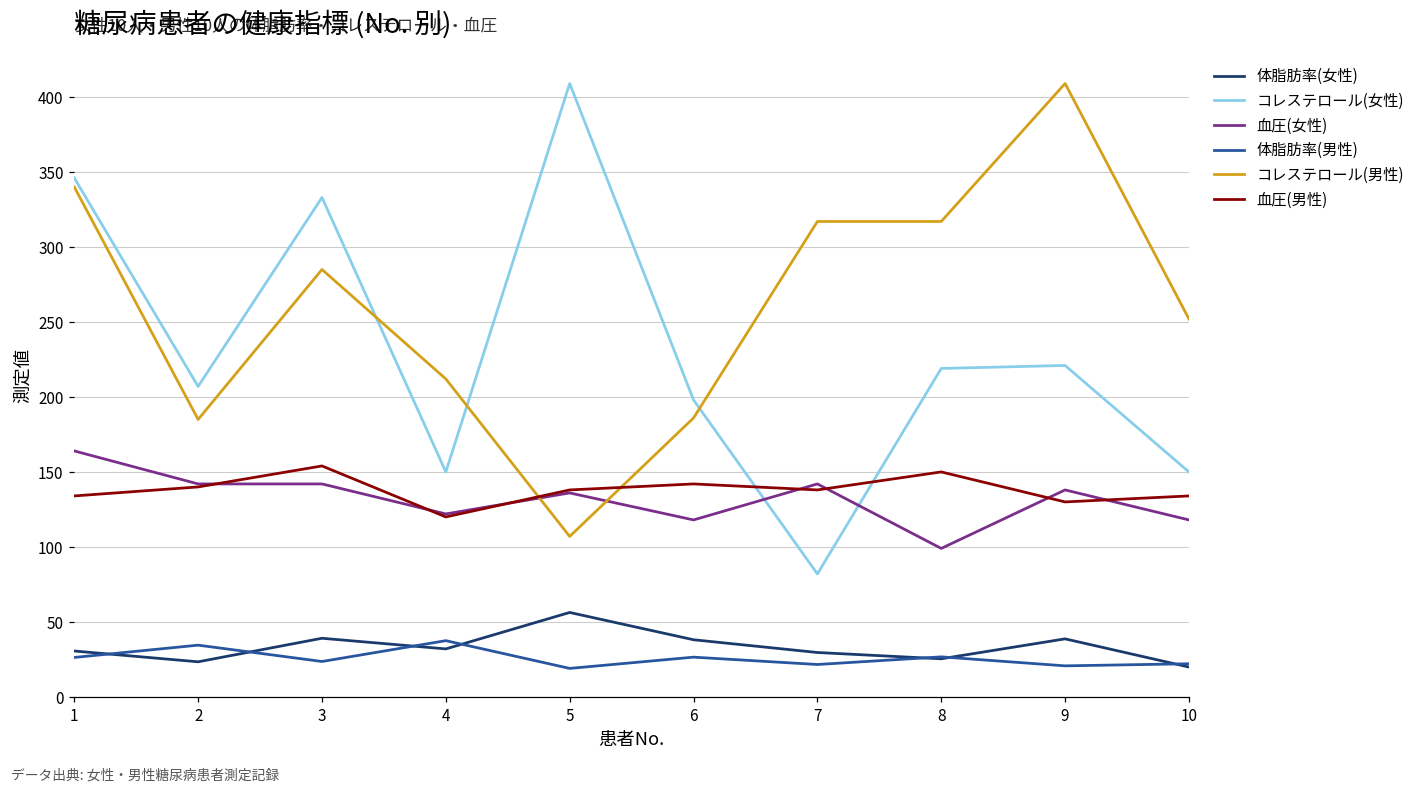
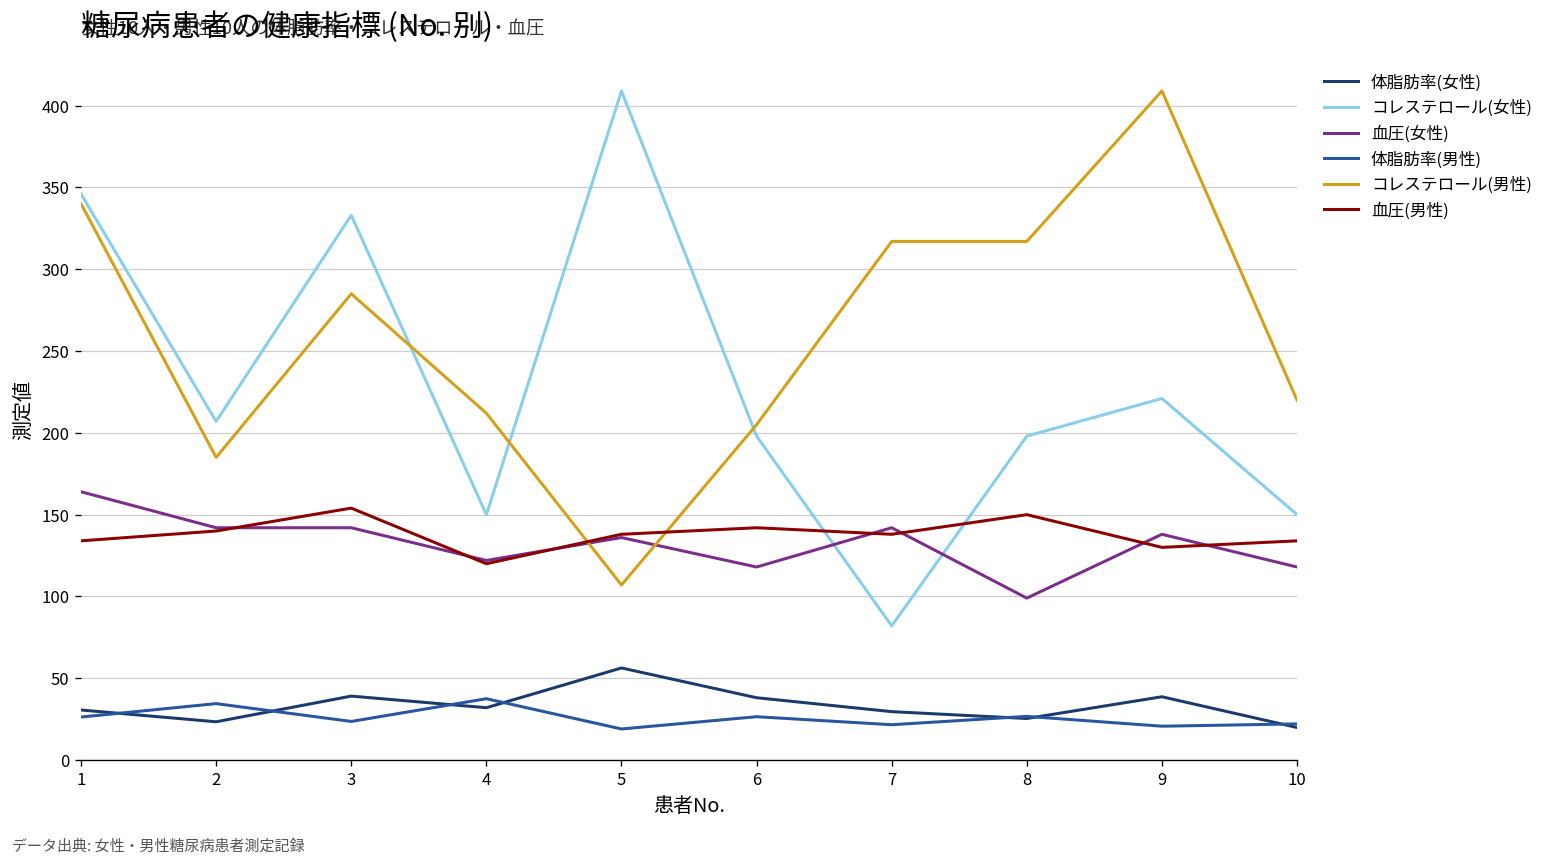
コレステロール(男性), 6: 186 -> 205
コレステロール(女性), 8: 219 -> 198
コレステロール(男性), 10: 252 -> 220
